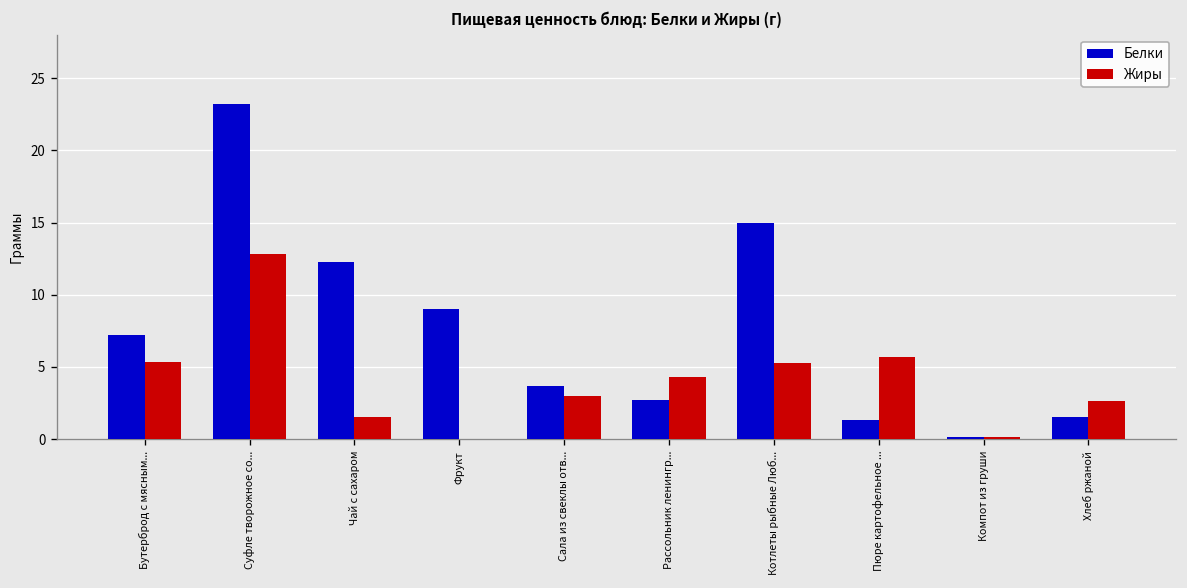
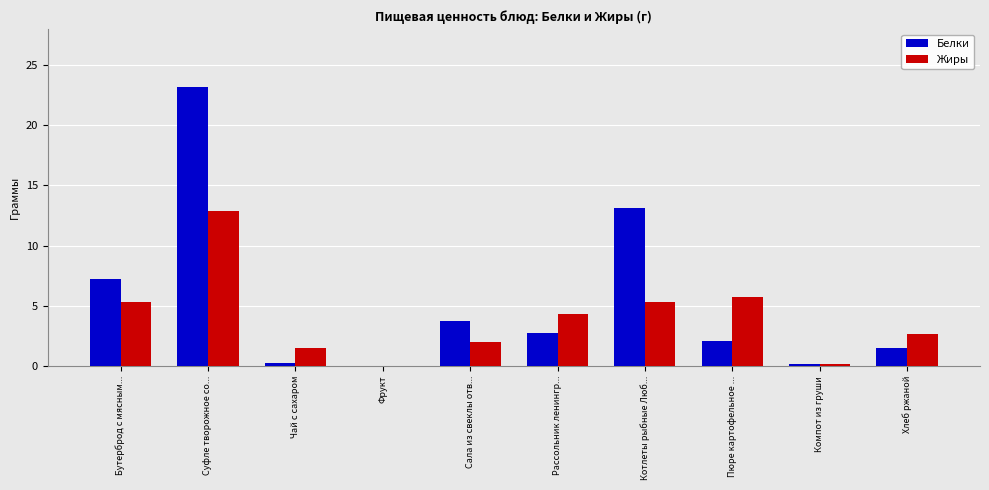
Белки, Чай с сахаром: 12.3 -> 0.2
Белки, Фрукт: 9 -> 0
Жиры, Сала из свеклы отв...: 3 -> 2
Белки, Котлеты рыбные Люб...: 15.0 -> 13.1
Белки, Пюре картофельное ...: 1.3 -> 2.1
